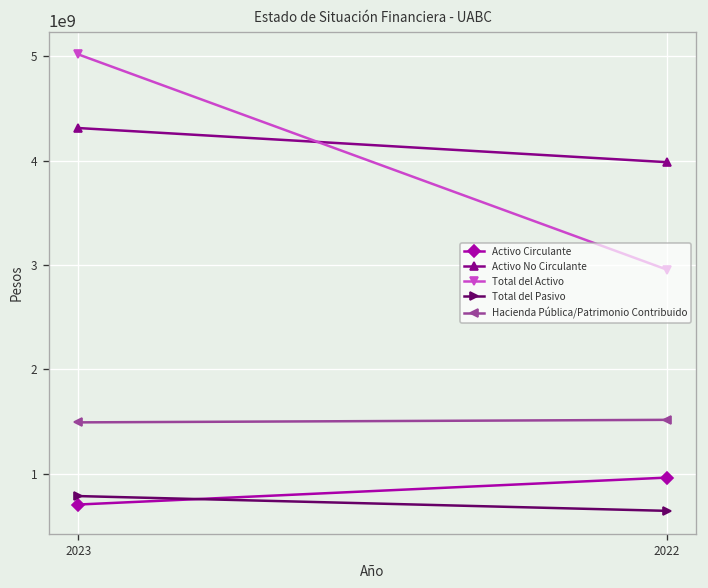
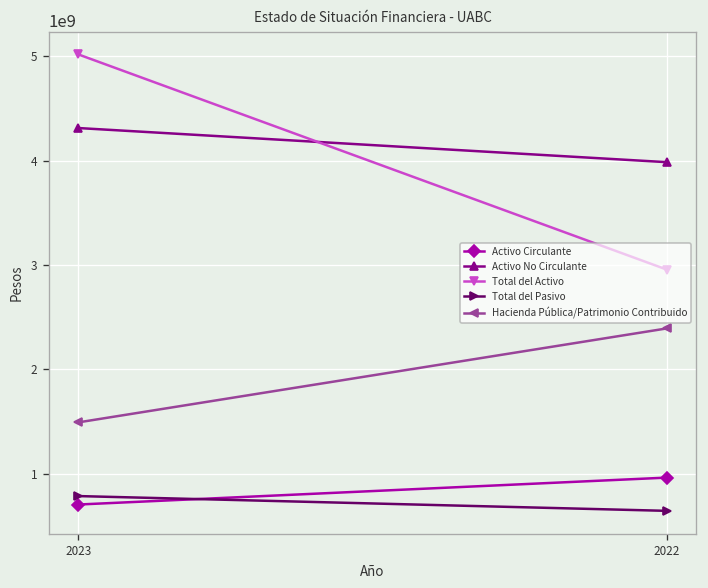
Hacienda Pública/Patrimonio Contribuido, 2022: 1500000000 -> 2400000000
